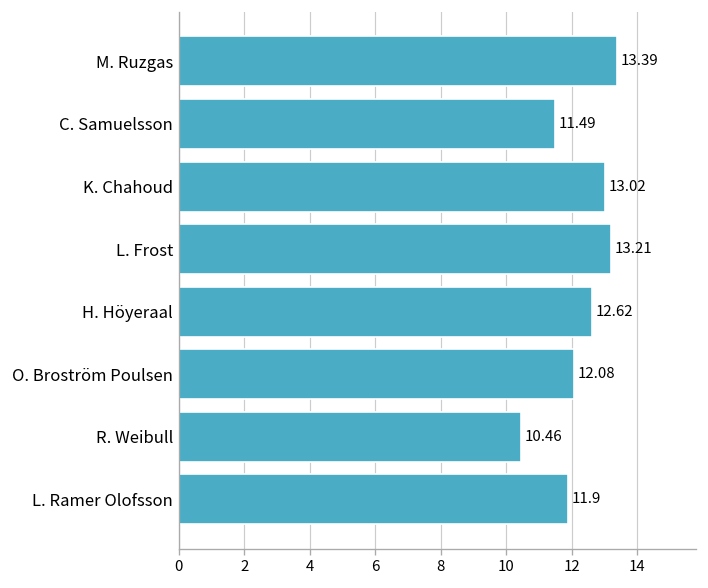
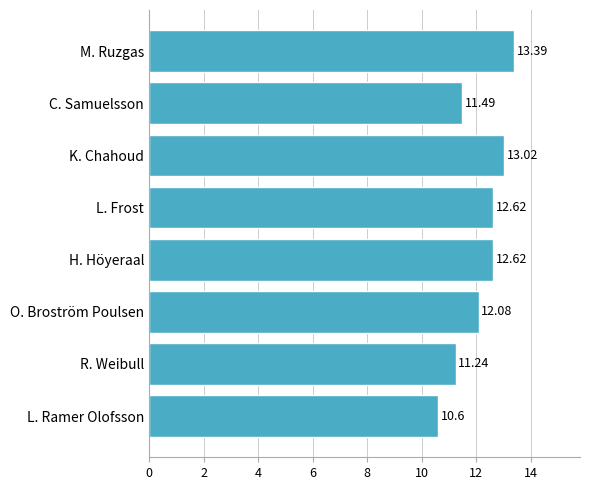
L. Frost: 13.21 -> 12.62
R. Weibull: 10.46 -> 11.24
L. Ramer Olofsson: 11.9 -> 10.6
